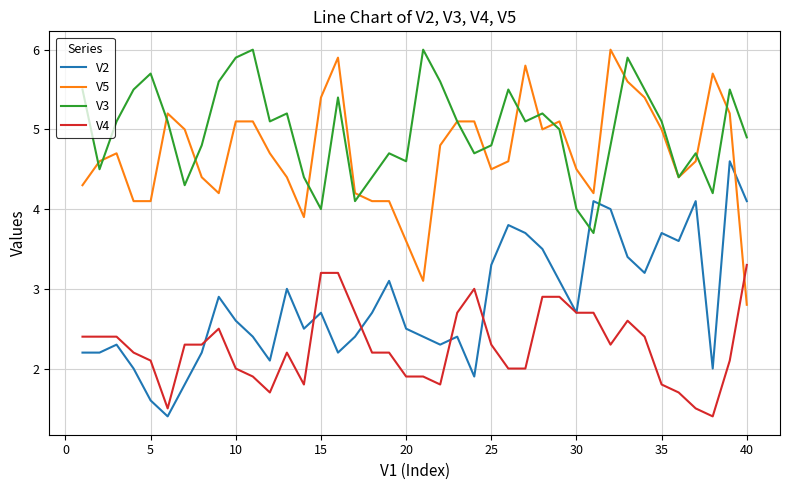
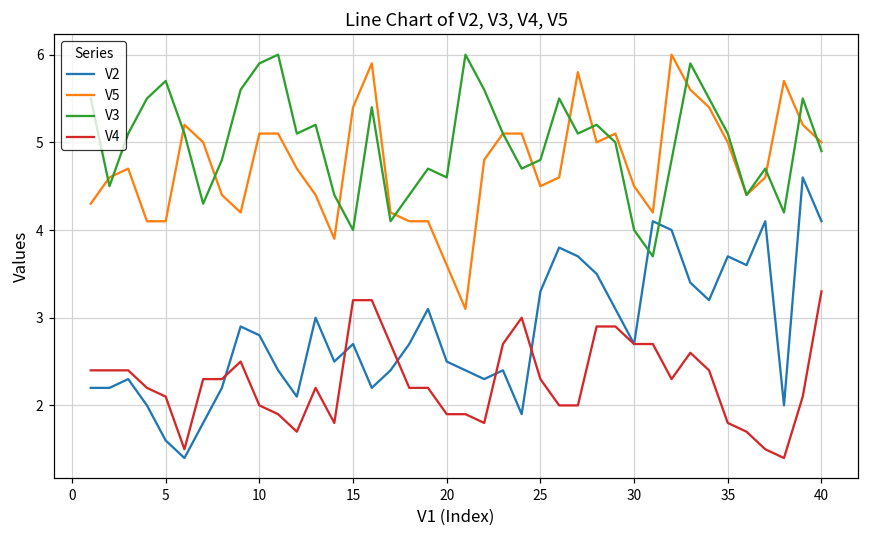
V2, 10: 2.6 -> 2.8
V5, 40: 2.8 -> 5.0
